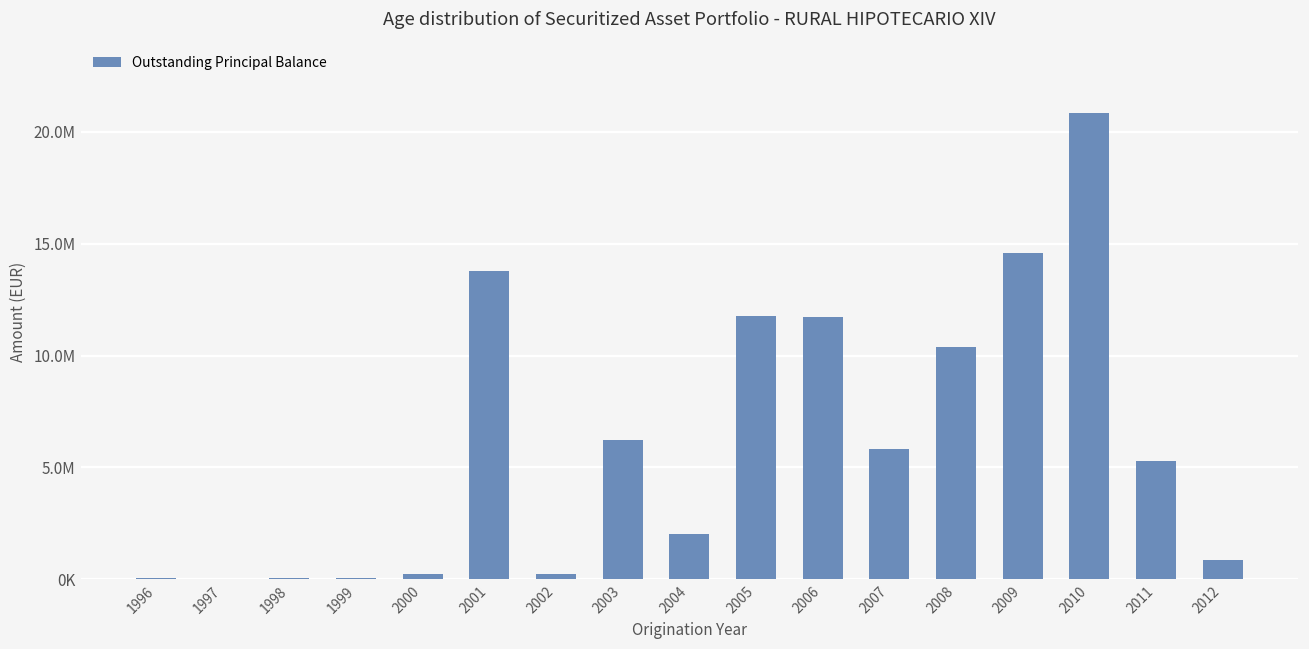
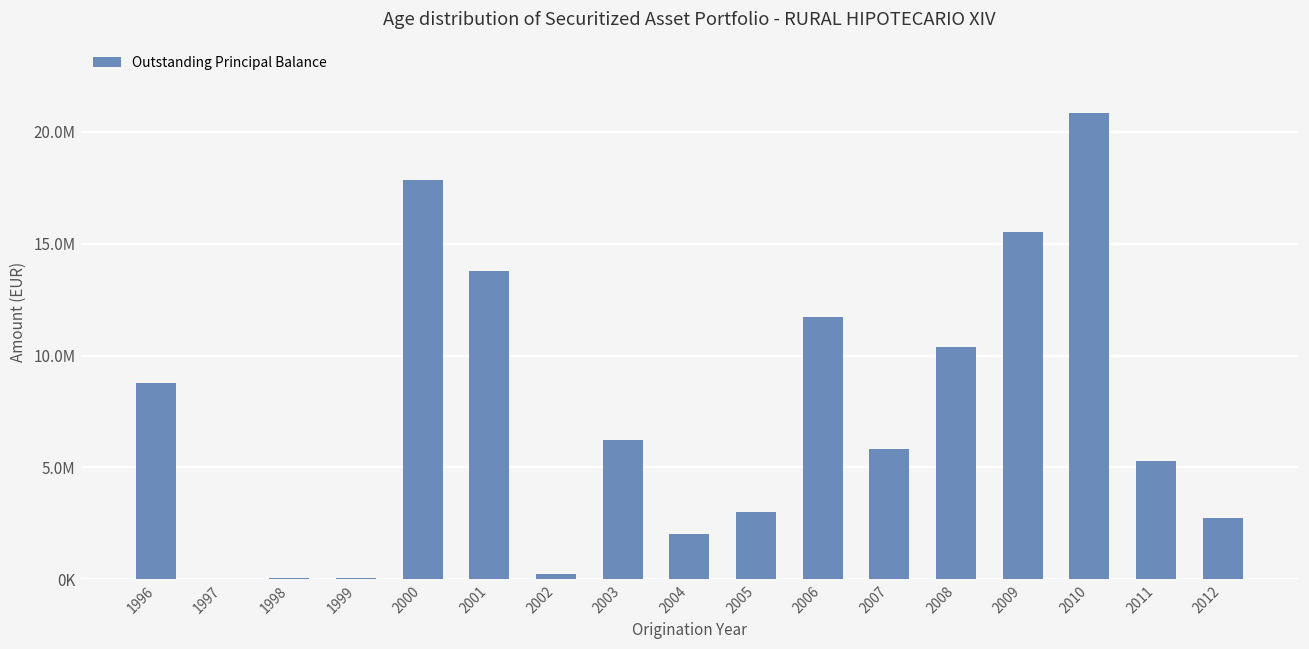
1996: 0 -> 8800000
2000: 200000 -> 17900000
2005: 11800000 -> 3000000
2009: 14600000 -> 15500000
2012: 900000 -> 2800000
